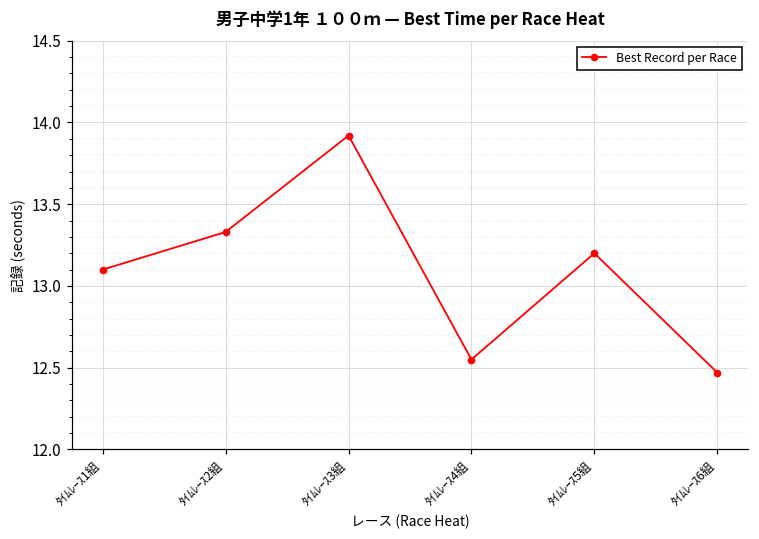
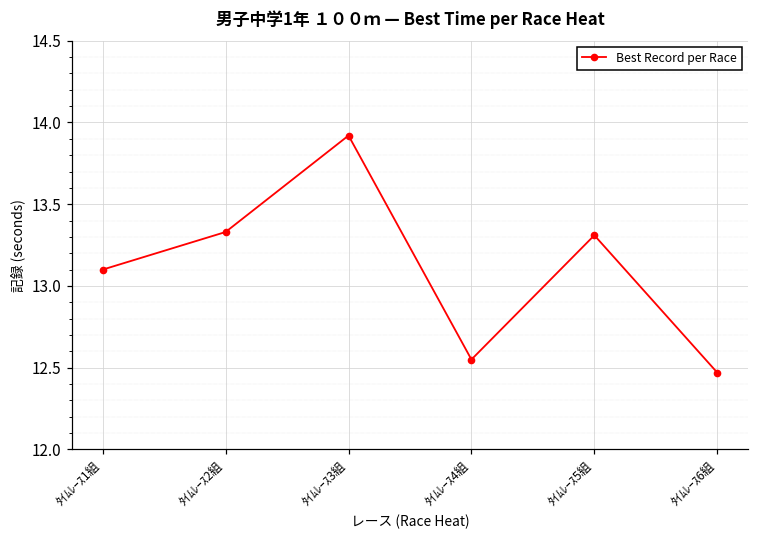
ﾀｲﾑﾚｰｽ5組: 13.20 -> 13.31
